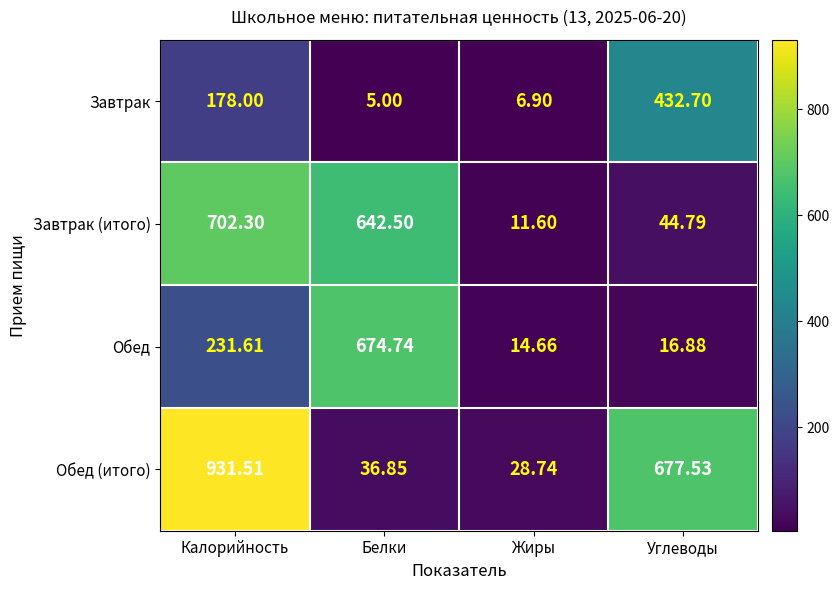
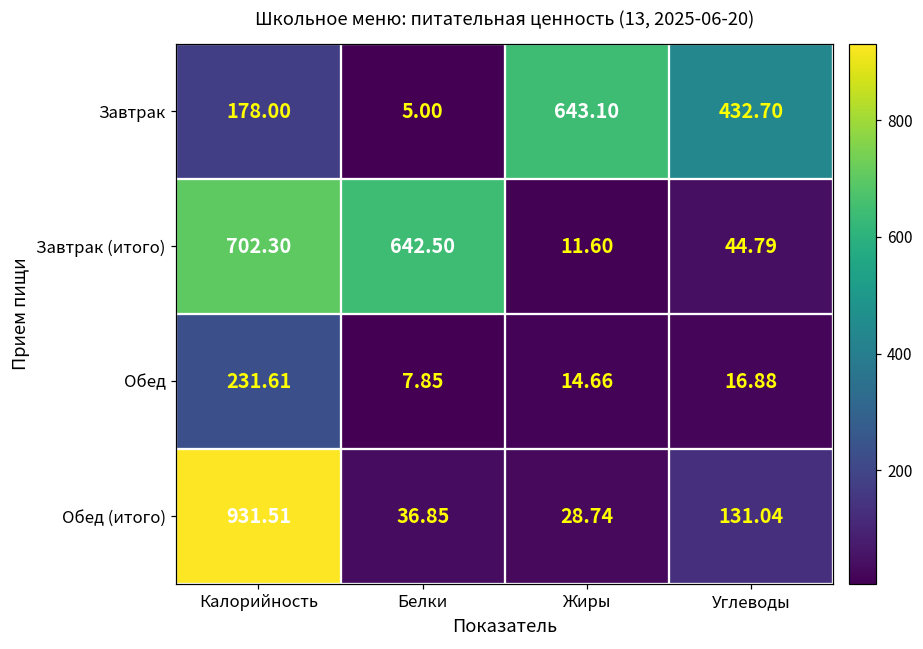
Завтрак, Жиры: 6.90 -> 643.10
Обед, Белки: 674.74 -> 7.85
Обед (итого), Углеводы: 677.53 -> 131.04
